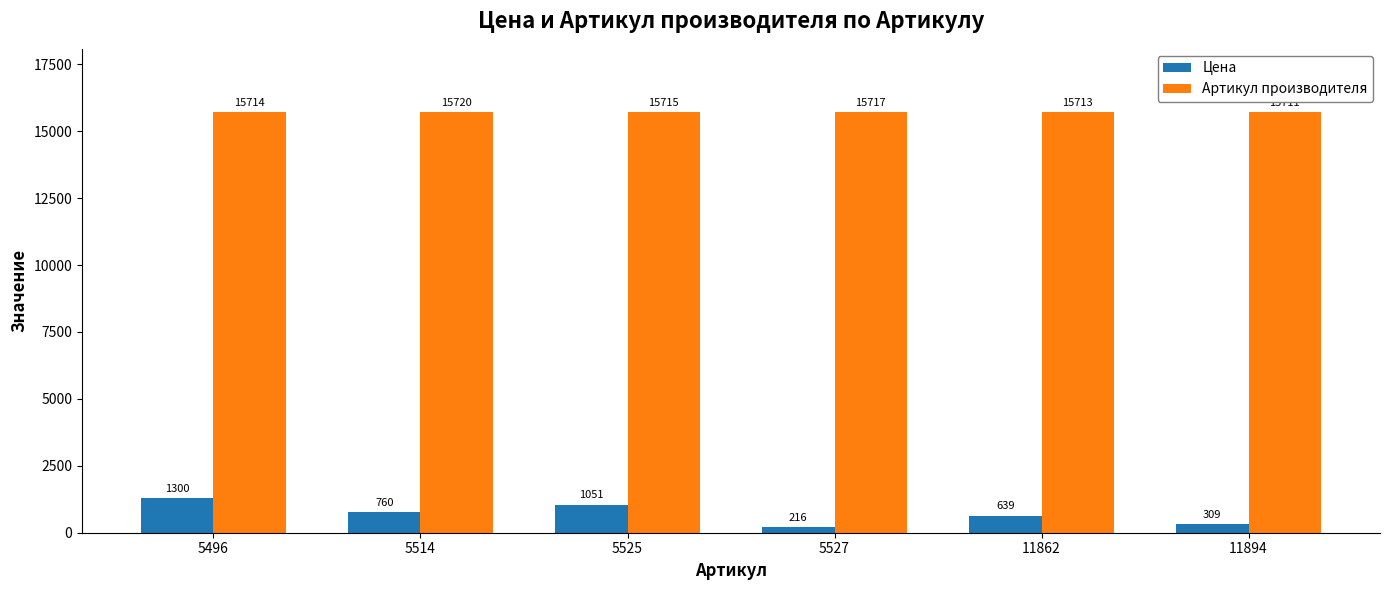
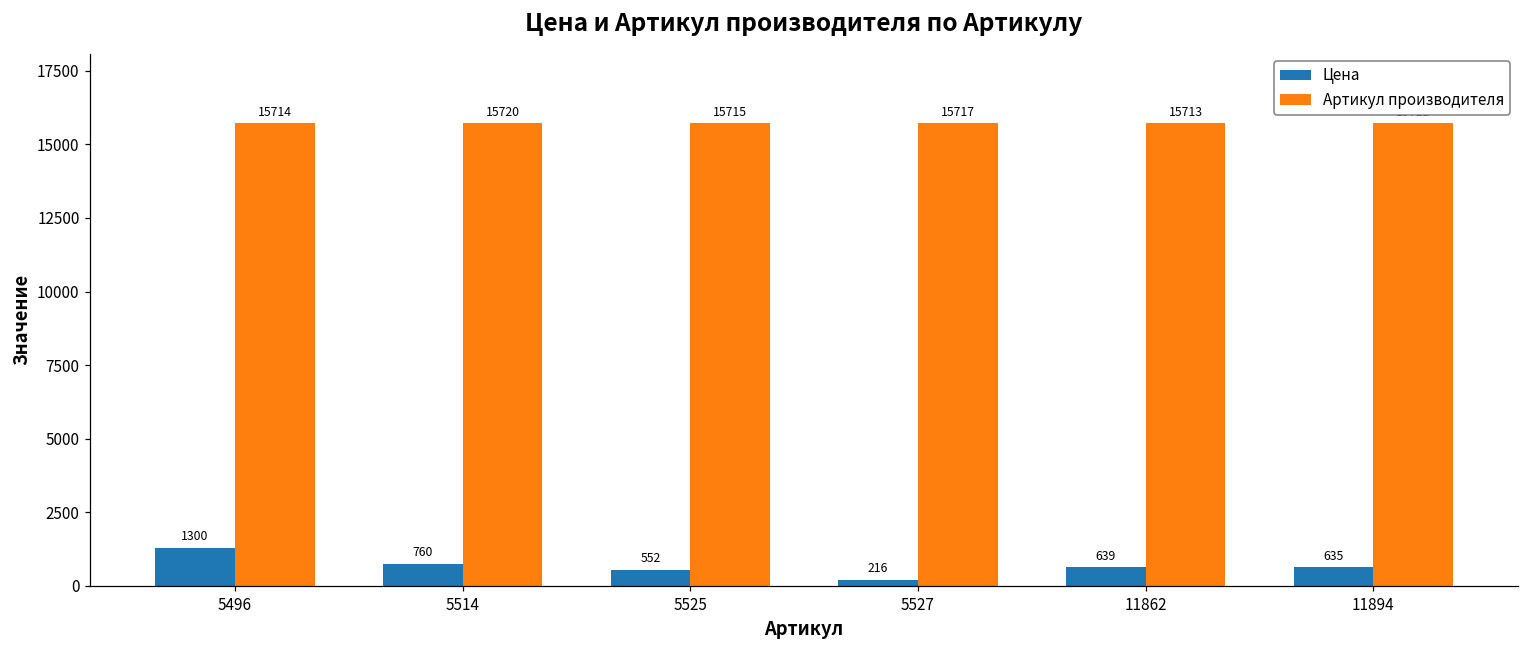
Цена, 5525: 1051 -> 552
Цена, 11894: 309 -> 635
